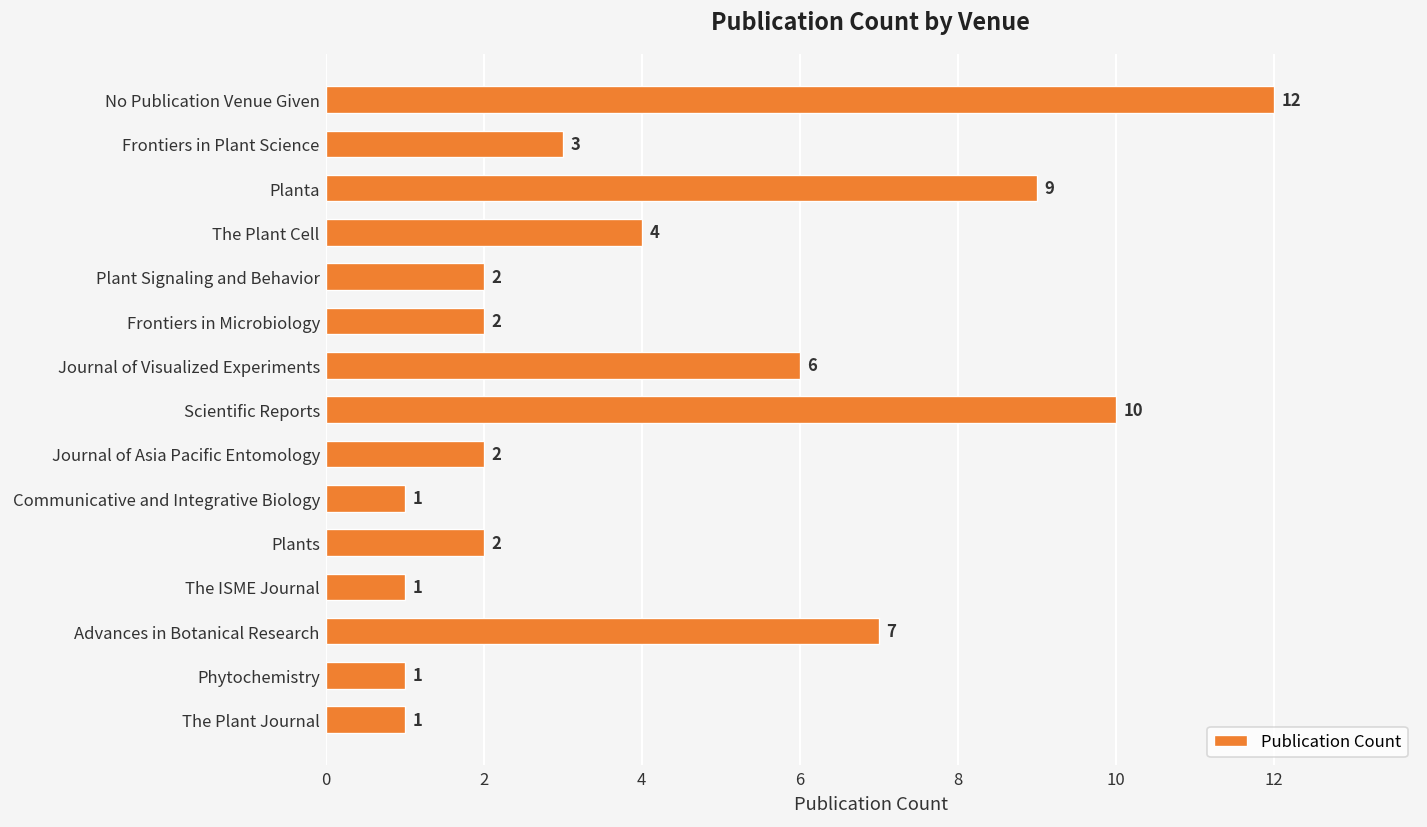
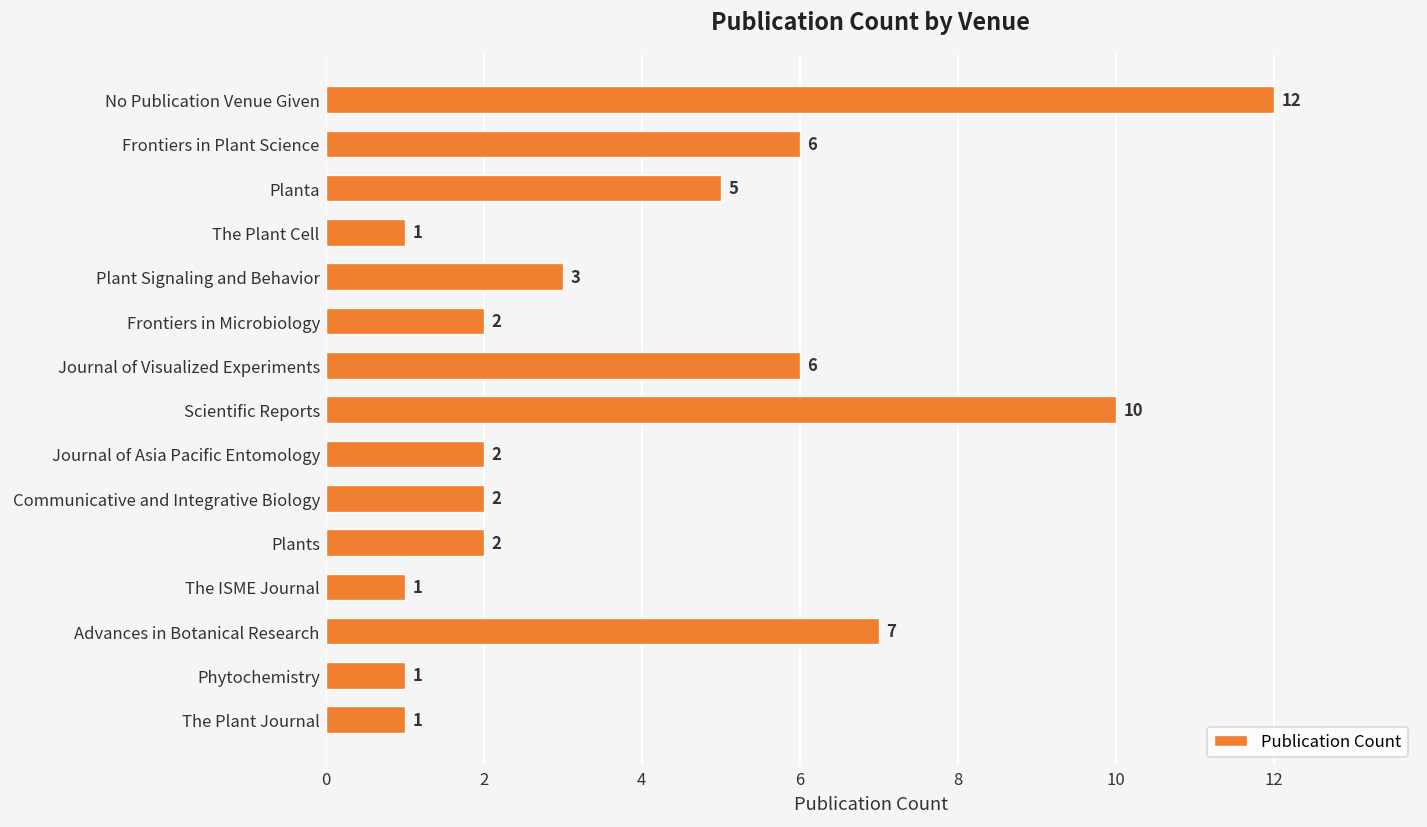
Frontiers in Plant Science: 3 -> 6
Planta: 9 -> 5
The Plant Cell: 4 -> 1
Plant Signaling and Behavior: 2 -> 3
Communicative and Integrative Biology: 1 -> 2
